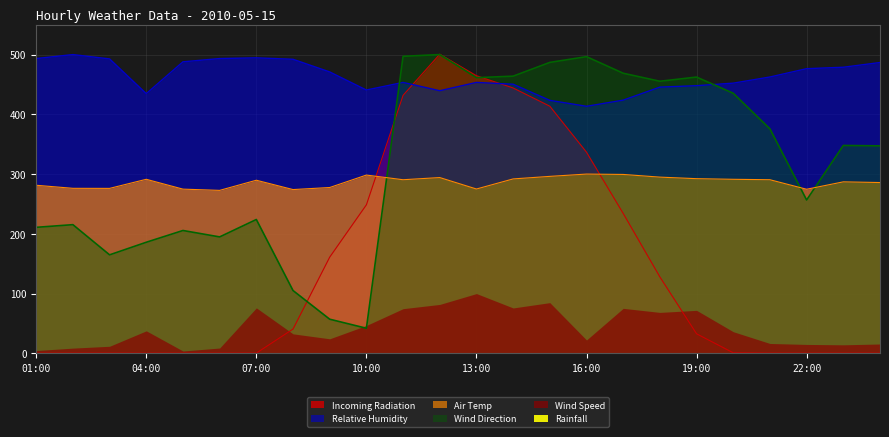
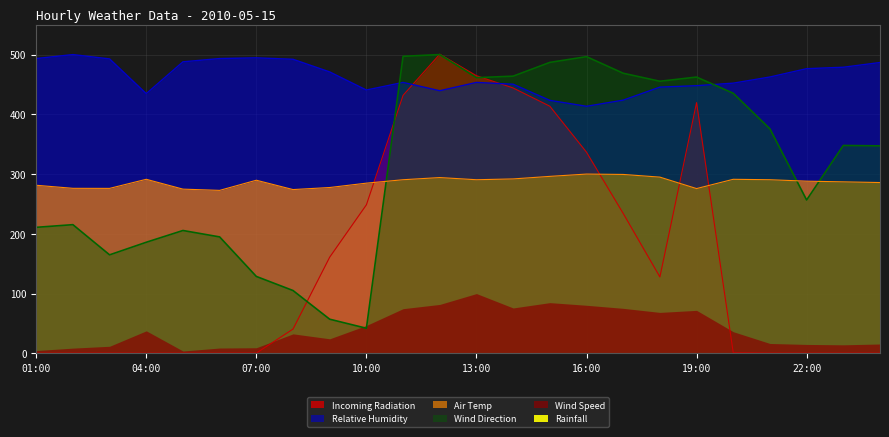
Wind Direction, 07:00: 220 -> 130
Wind Speed, 07:00: 80 -> 10
Air Temp, 10:00: 300 -> 280
Air Temp, 13:00: 280 -> 290
Wind Speed, 16:00: 20 -> 80
Incoming Radiation, 19:00: 30 -> 420
Air Temp, 19:00: 290 -> 280
Air Temp, 22:00: 270 -> 290
